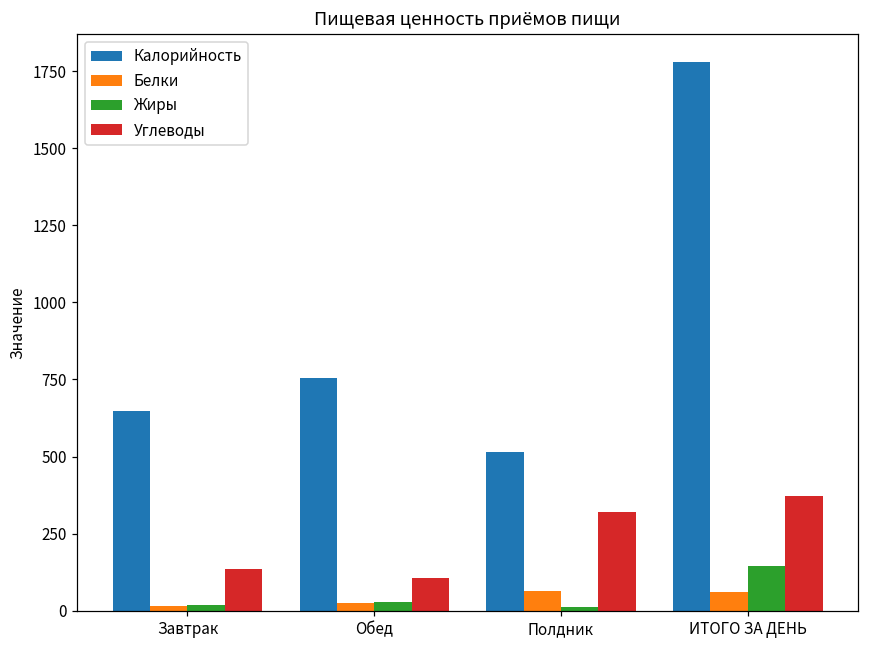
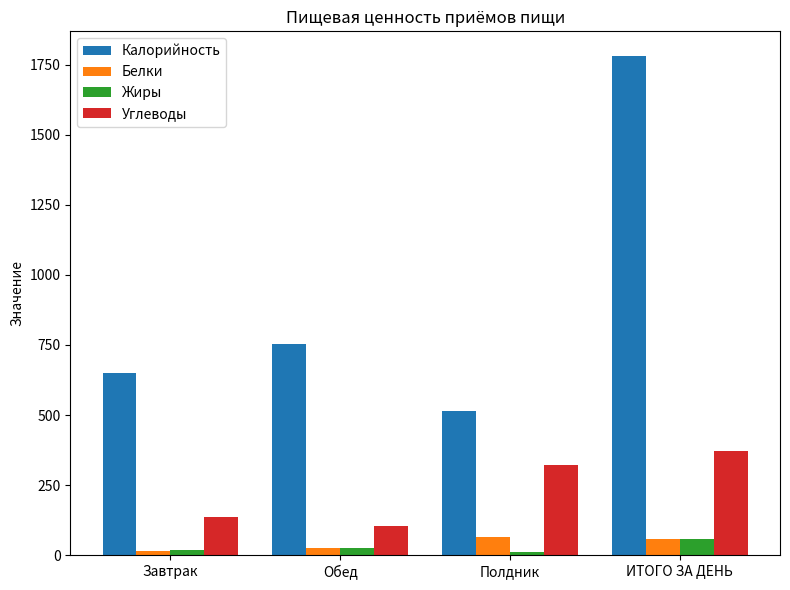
Жиры, ИТОГО ЗА ДЕНЬ: 140 -> 60
